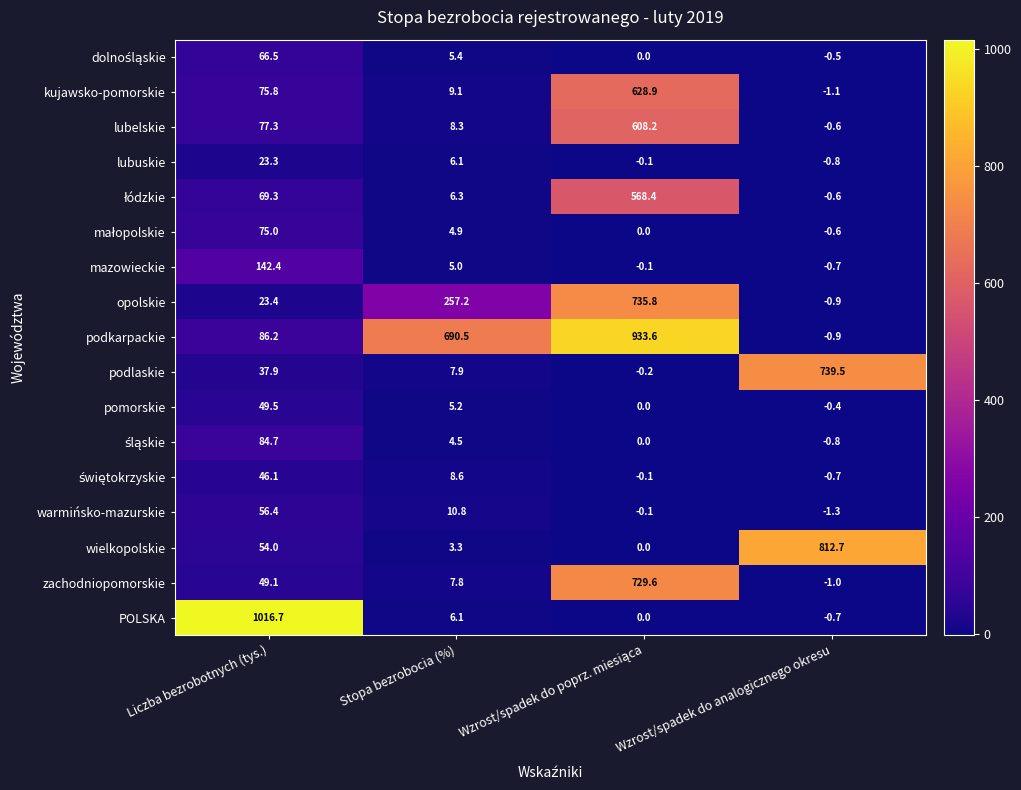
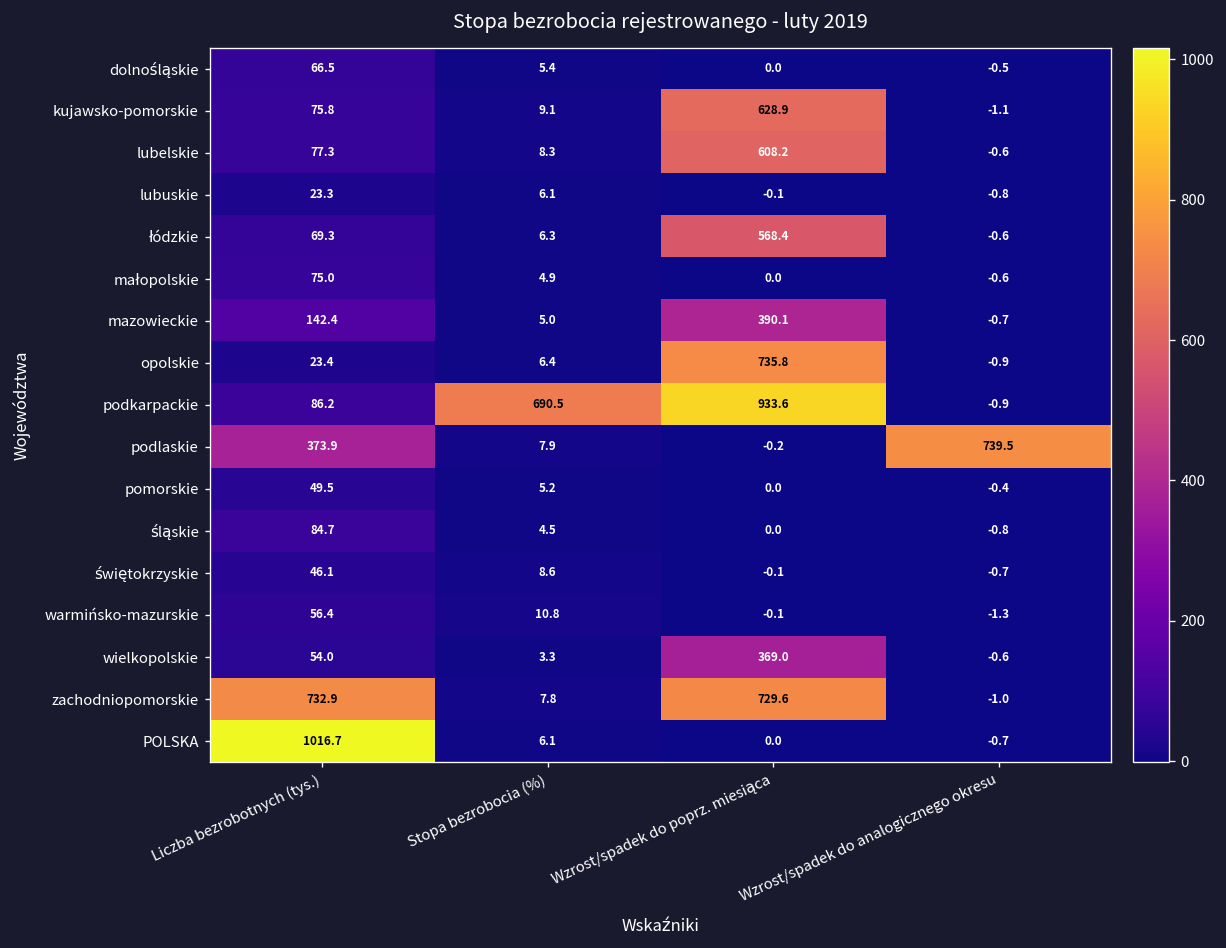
mazowieckie, Wzrost/spadek do poprz. miesiąca: -0.1 -> 390.1
opolskie, Stopa bezrobocia (%): 257.2 -> 6.4
podlaskie, Liczba bezrobotnych (tys.): 37.9 -> 373.9
wielkopolskie, Wzrost/spadek do poprz. miesiąca: 0.0 -> 369.0
wielkopolskie, Wzrost/spadek do analogicznego okresu: 812.7 -> -0.6
zachodniopomorskie, Liczba bezrobotnych (tys.): 49.1 -> 732.9
